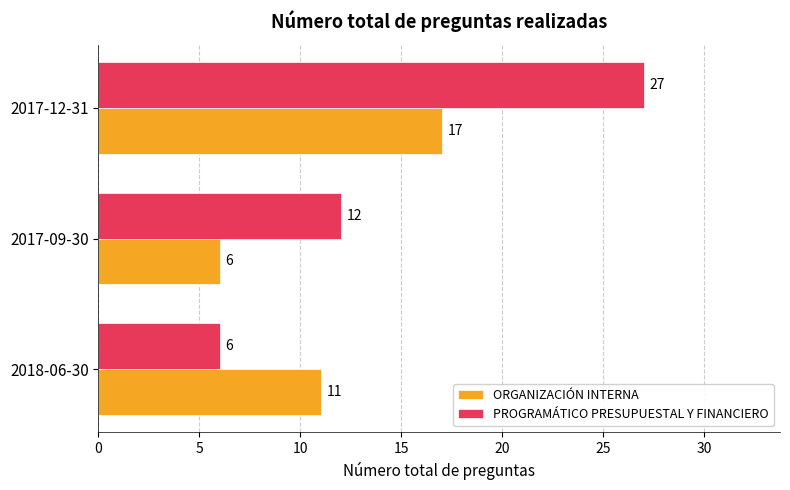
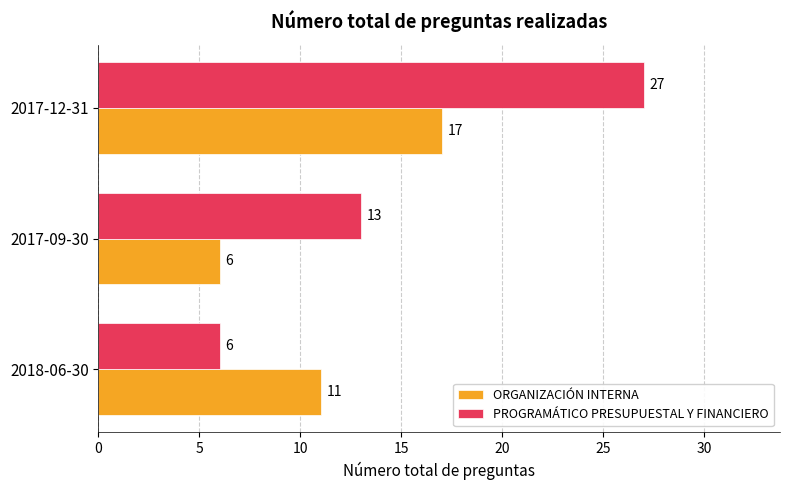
PROGRAMÁTICO PRESUPUESTAL Y FINANCIERO, 2017-09-30: 12 -> 13
